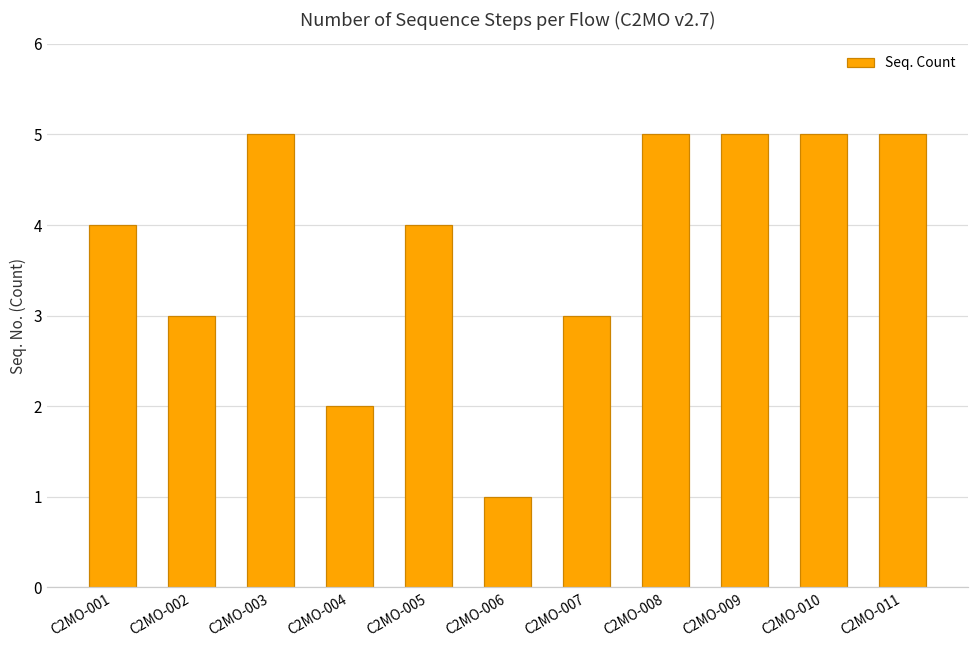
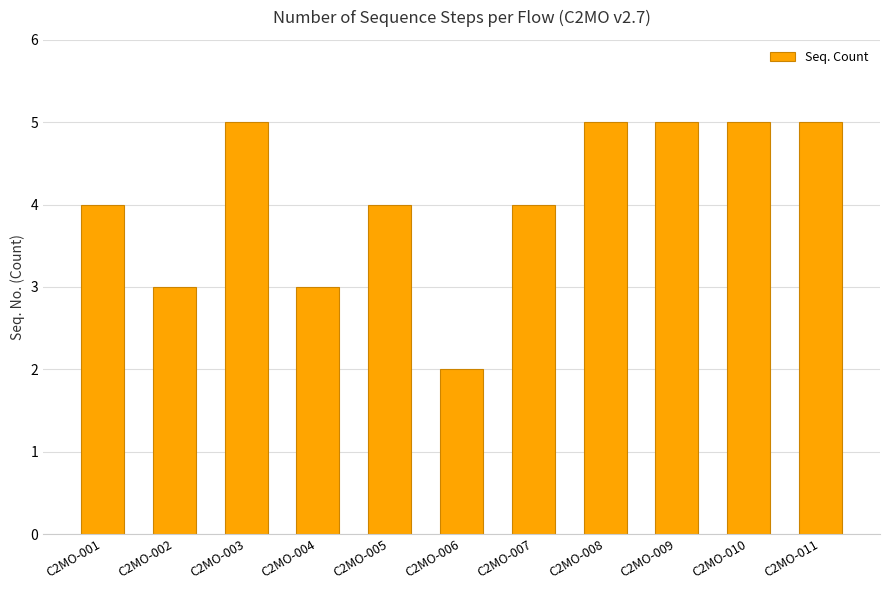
C2MO-004: 2 -> 3
C2MO-006: 1 -> 2
C2MO-007: 3 -> 4
